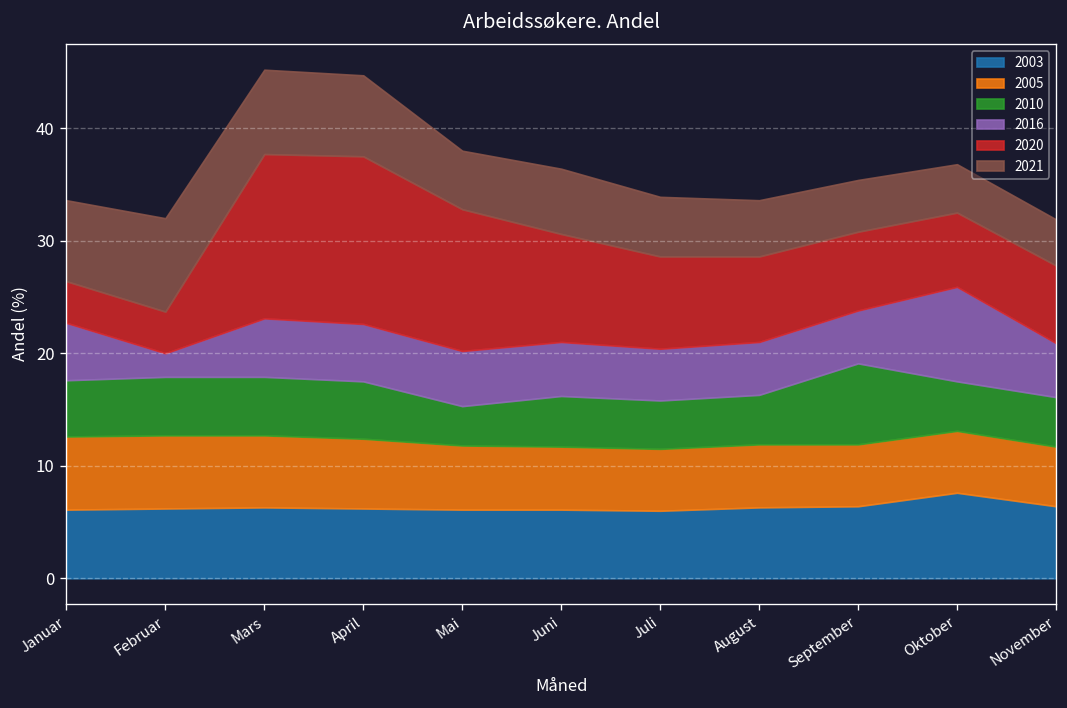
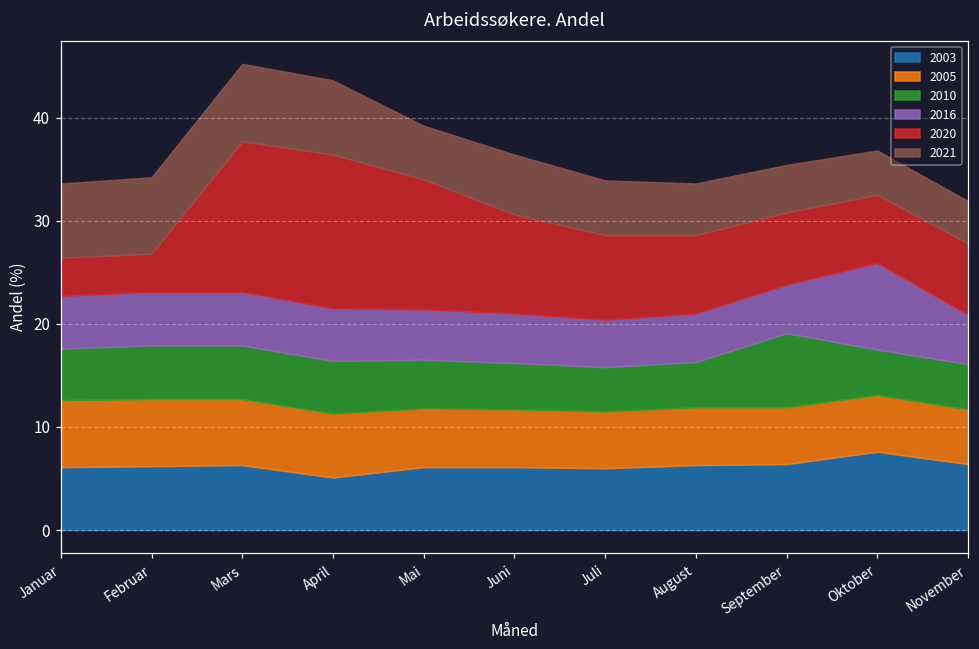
2016, Februar: 2 -> 5
2021, Februar: 8 -> 7
2003, April: 6 -> 5
2010, Mai: 4 -> 5
